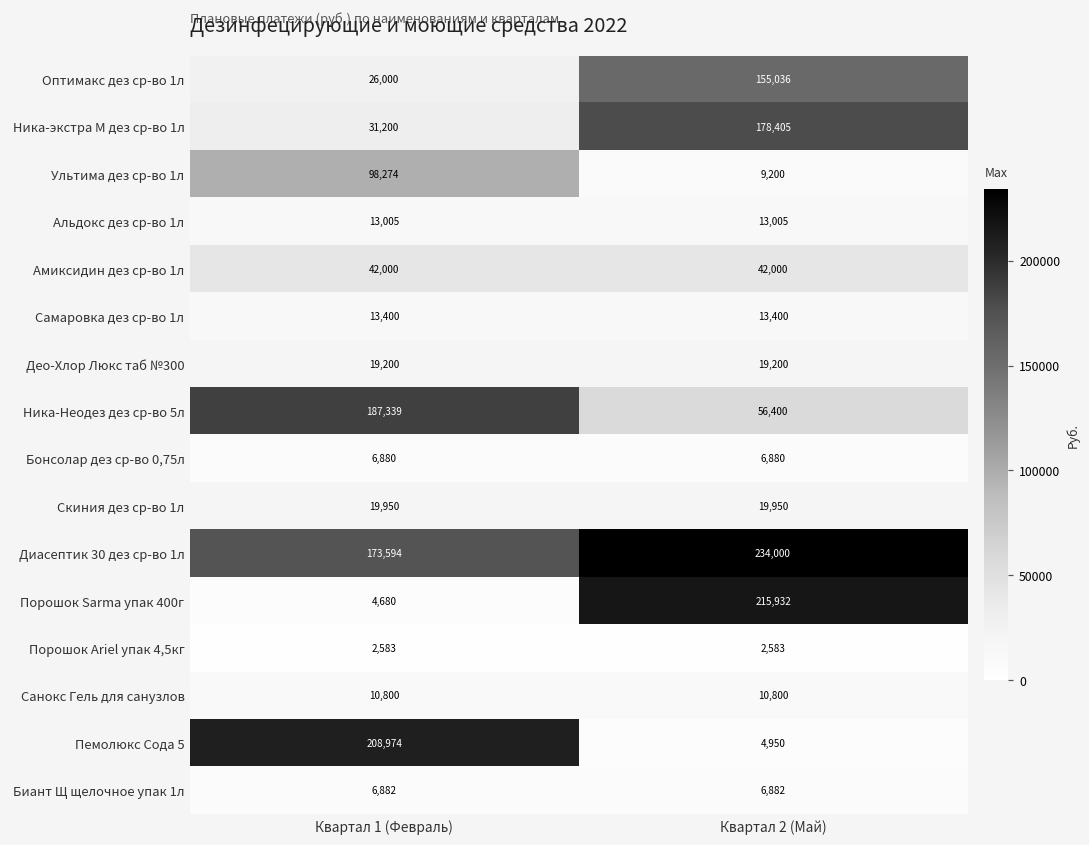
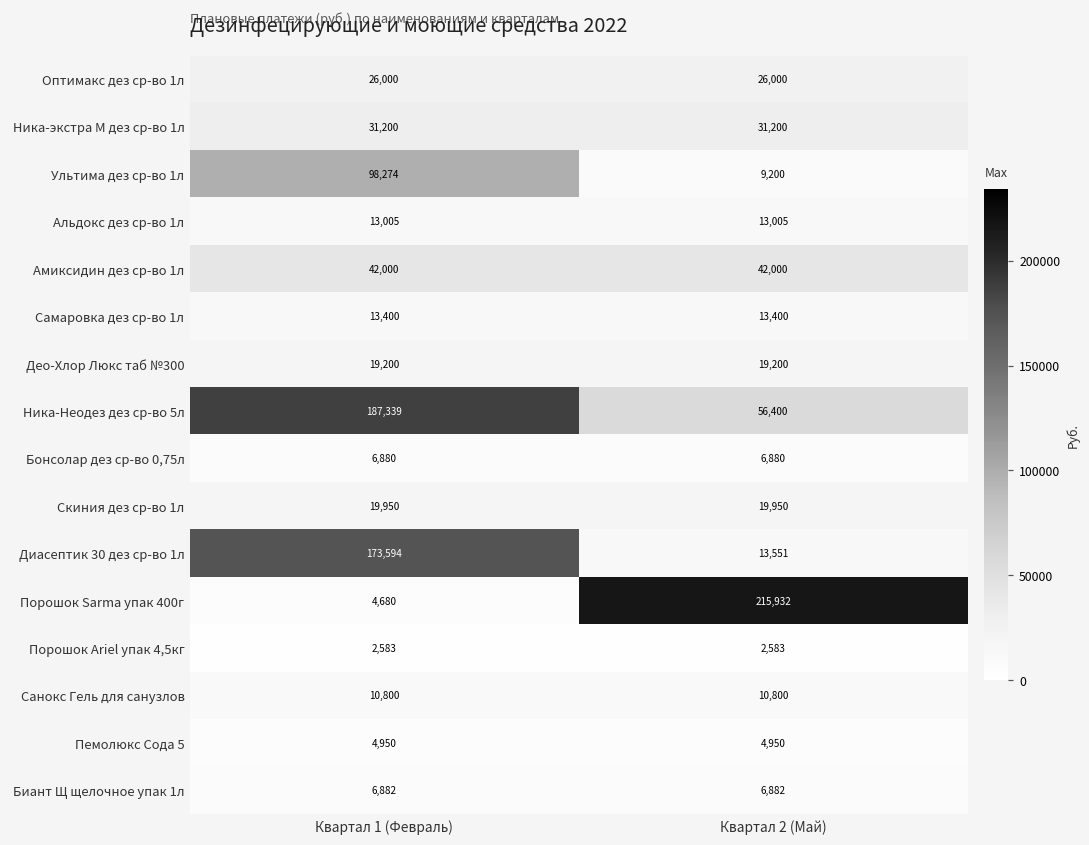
Оптимакс дез ср-во 1л, Квартал 2 (Май): 155,036 -> 26,000
Ника-экстра М дез ср-во 1л, Квартал 2 (Май): 178,405 -> 31,200
Диасептик 30 дез ср-во 1л, Квартал 2 (Май): 234,000 -> 13,551
Пемолюкс Сода 5, Квартал 1 (Февраль): 208,974 -> 4,950
